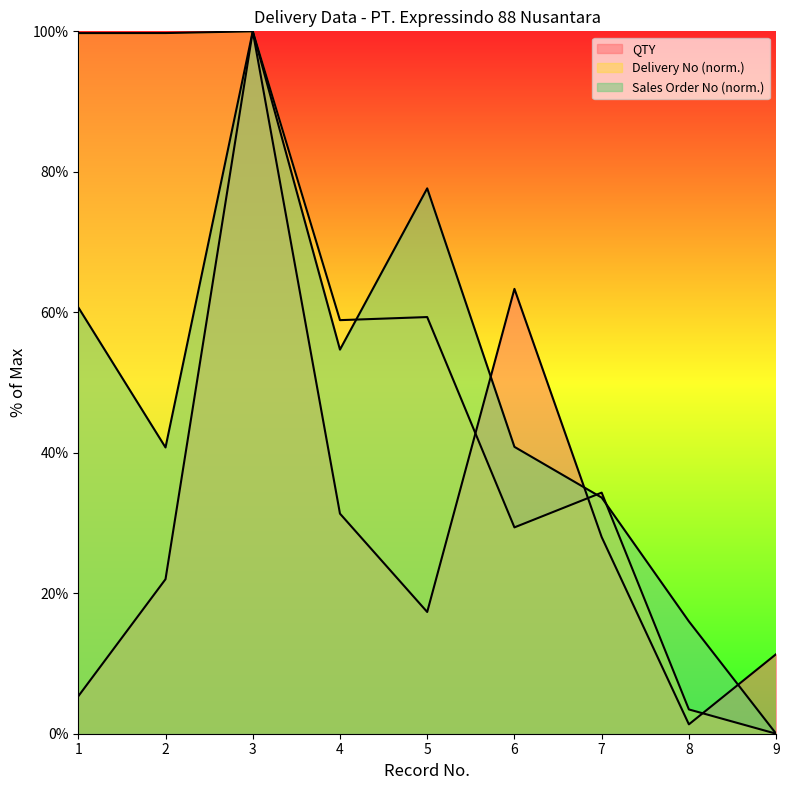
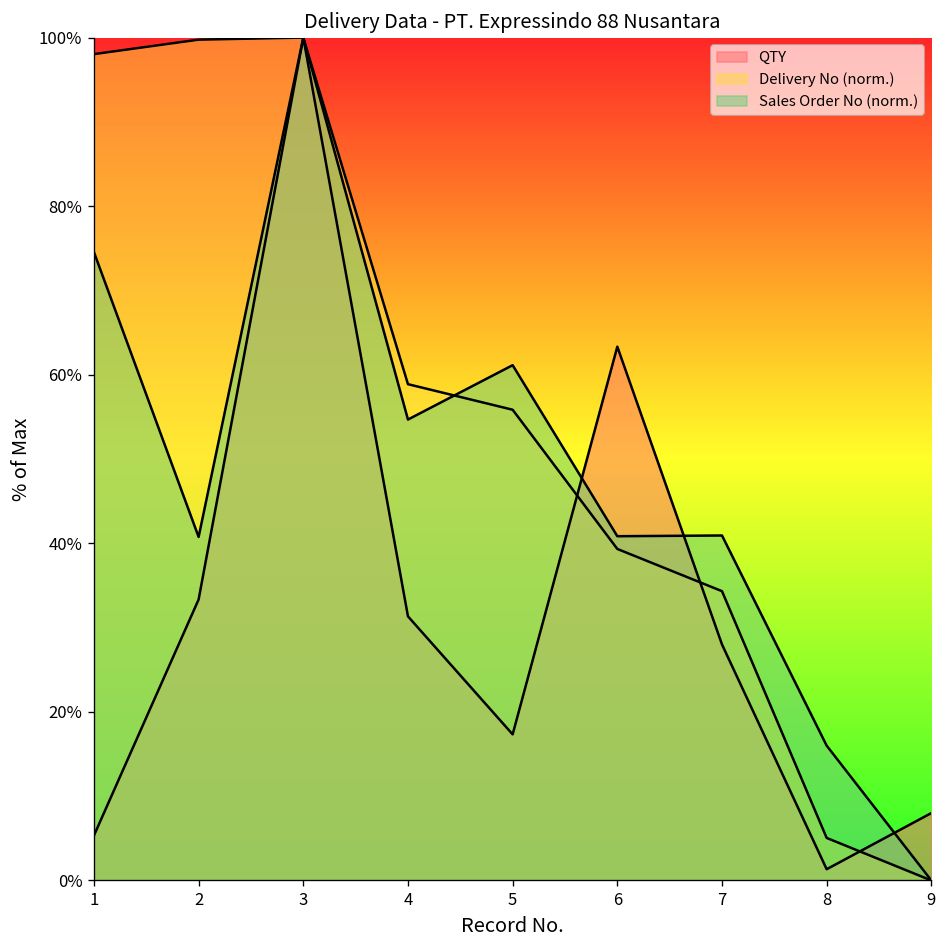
Delivery No (norm.), 1: 100% -> 98%
Sales Order No (norm.), 1: 61% -> 75%
QTY, 2: 22% -> 33%
Delivery No (norm.), 5: 59% -> 56%
Sales Order No (norm.), 5: 78% -> 61%
Delivery No (norm.), 6: 29% -> 39%
Sales Order No (norm.), 7: 34% -> 41%
Delivery No (norm.), 8: 3% -> 5%
QTY, 9: 11% -> 8%
